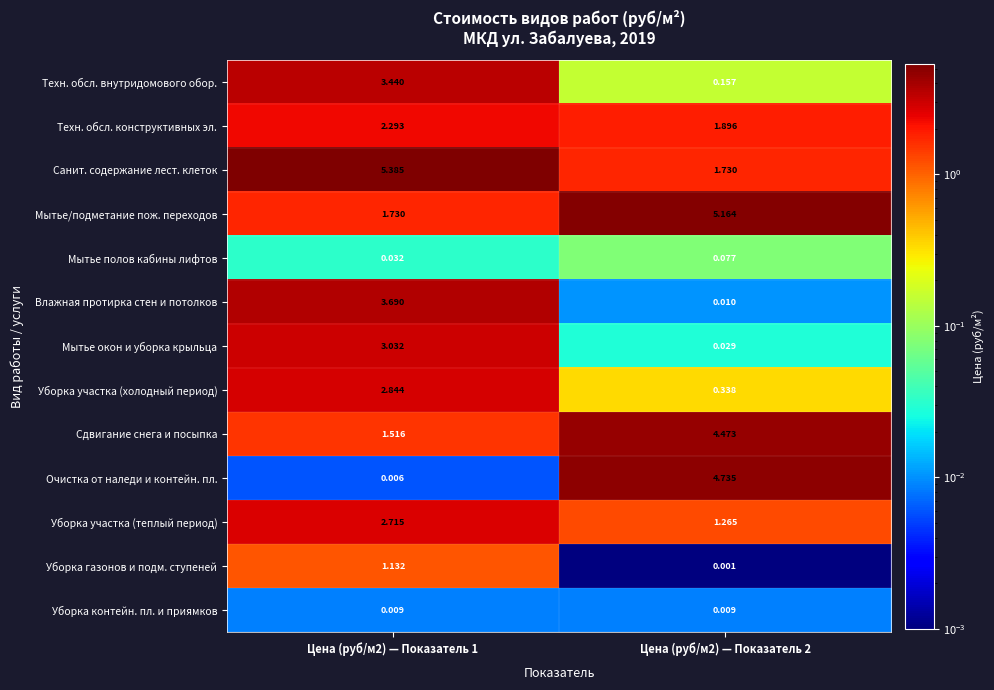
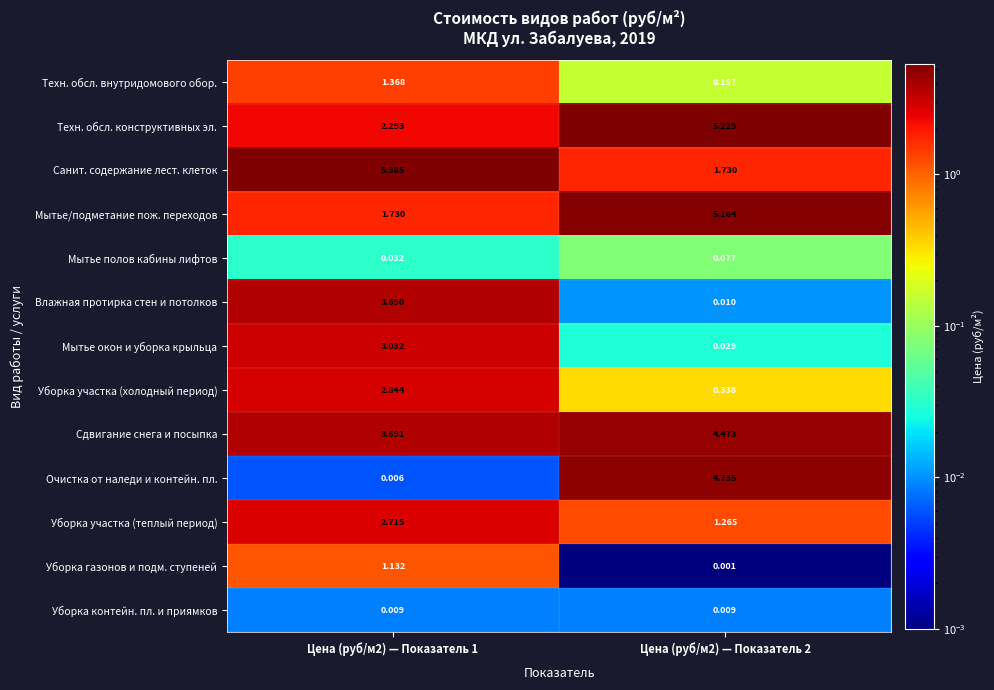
Техн. обсл. внутридомового обор., Цена (руб/м2) — Показатель 1: 3.440 -> 1.368
Техн. обсл. конструктивных эл., Цена (руб/м2) — Показатель 2: 1.896 -> 5.229
Сдвигание снега и посыпка, Цена (руб/м2) — Показатель 1: 1.516 -> 3.691
